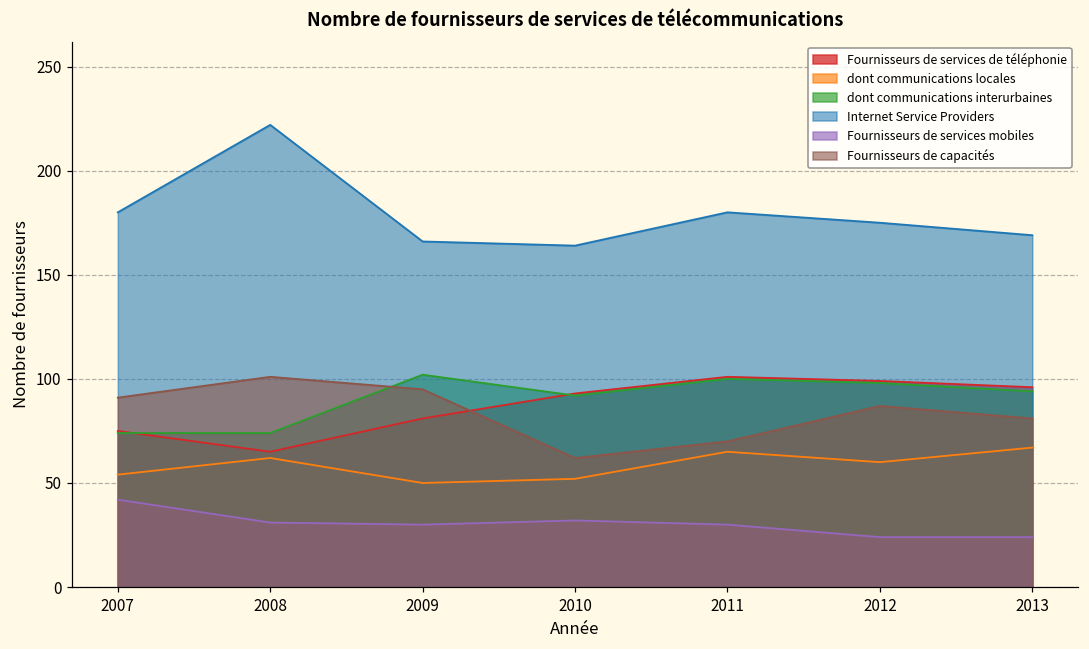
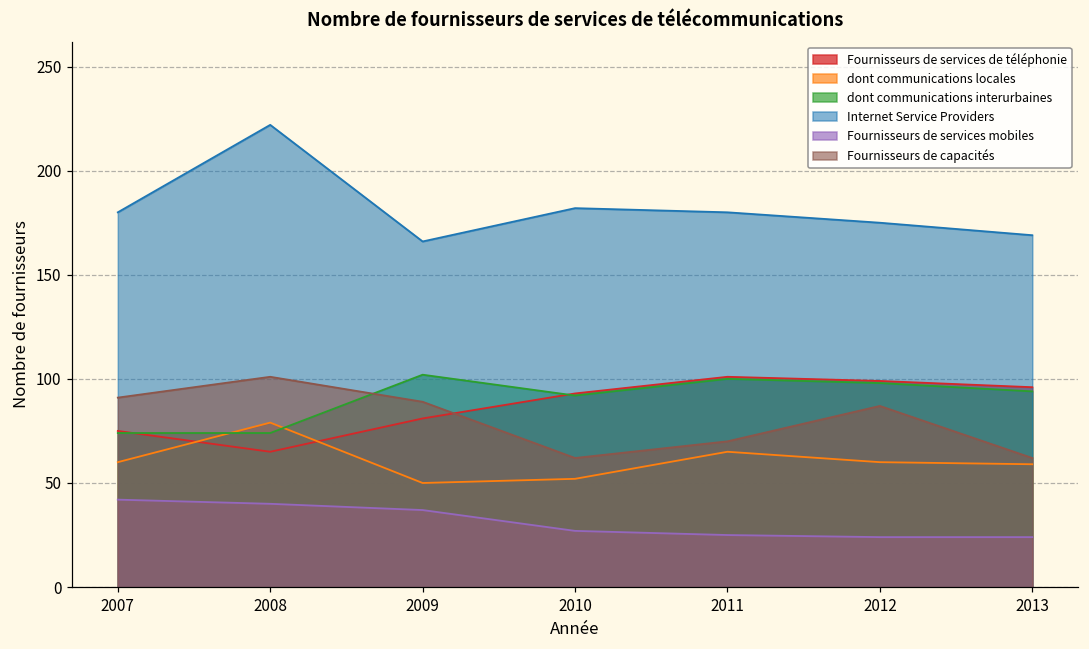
dont communications locales, 2007: 54 -> 60
dont communications locales, 2008: 62 -> 79
Fournisseurs de services mobiles, 2008: 31 -> 40
Fournisseurs de services mobiles, 2009: 30 -> 37
Fournisseurs de capacités, 2009: 95 -> 89
Internet Service Providers, 2010: 164 -> 182
Fournisseurs de services mobiles, 2010: 32 -> 27
Fournisseurs de services mobiles, 2011: 30 -> 25
dont communications locales, 2013: 67 -> 59
Fournisseurs de capacités, 2013: 81 -> 62
